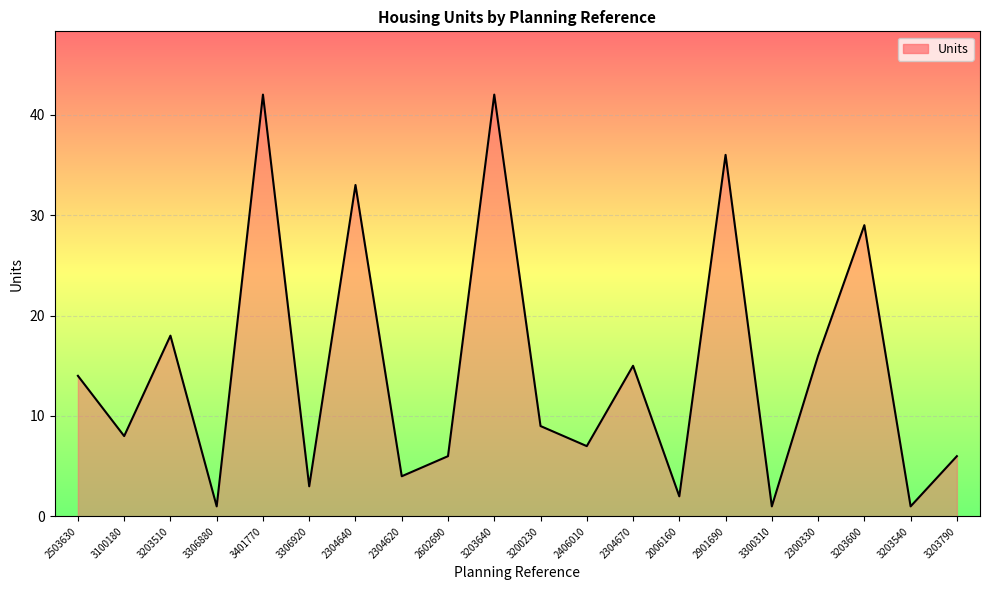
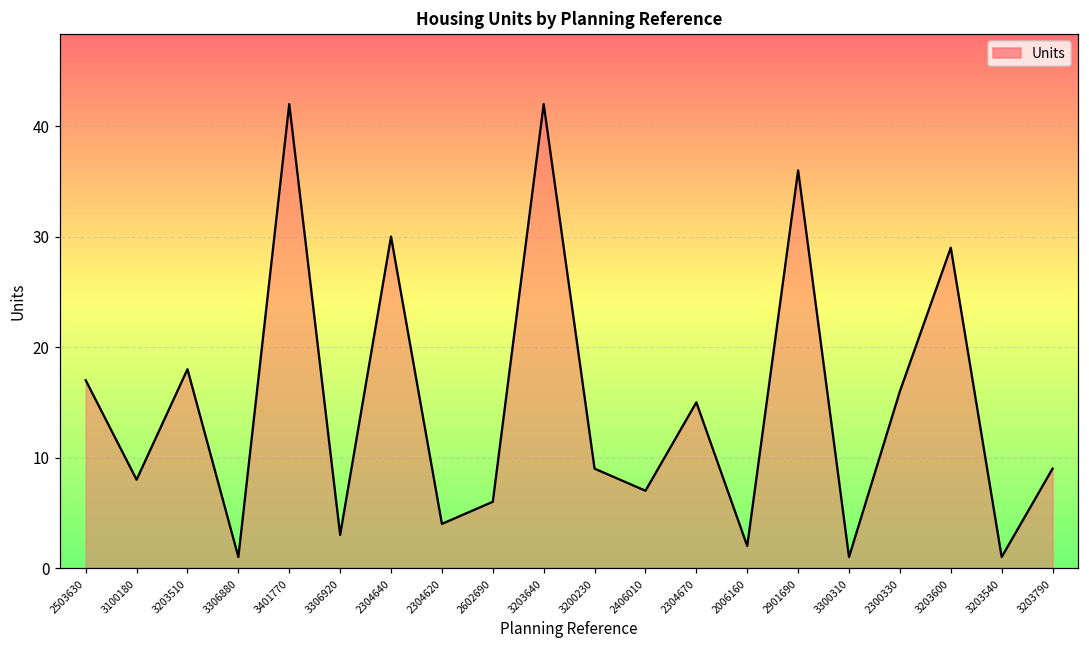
2503630: 14 -> 17
2304640: 33 -> 30
3203790: 6 -> 9
